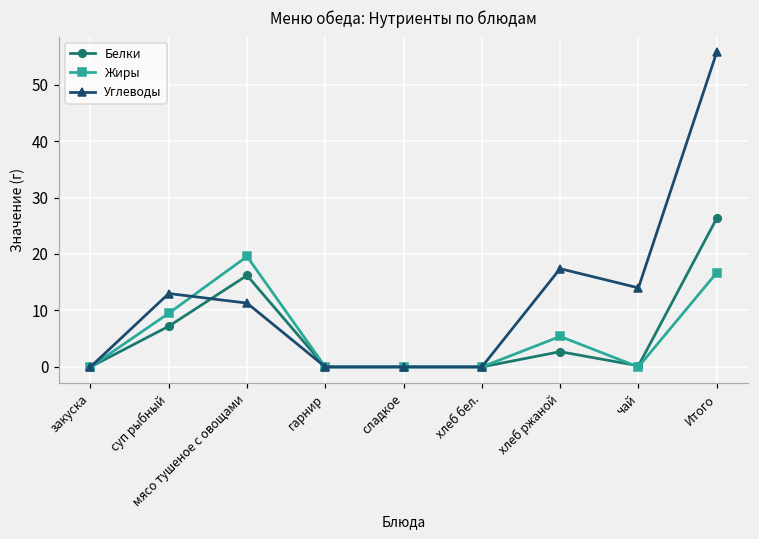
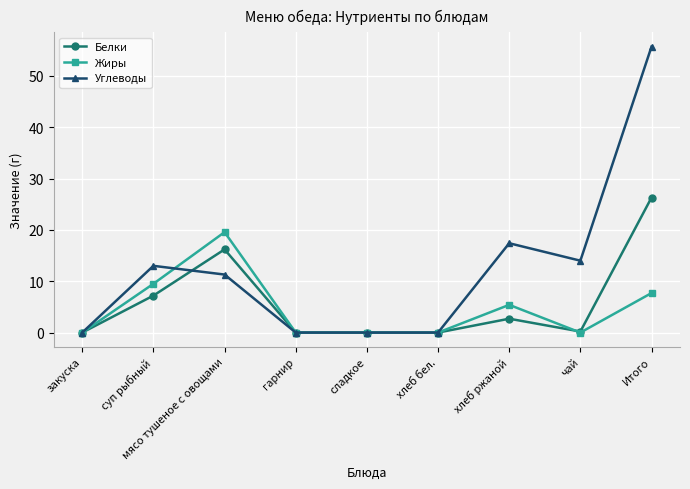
Жиры, Итого: 17 -> 8
